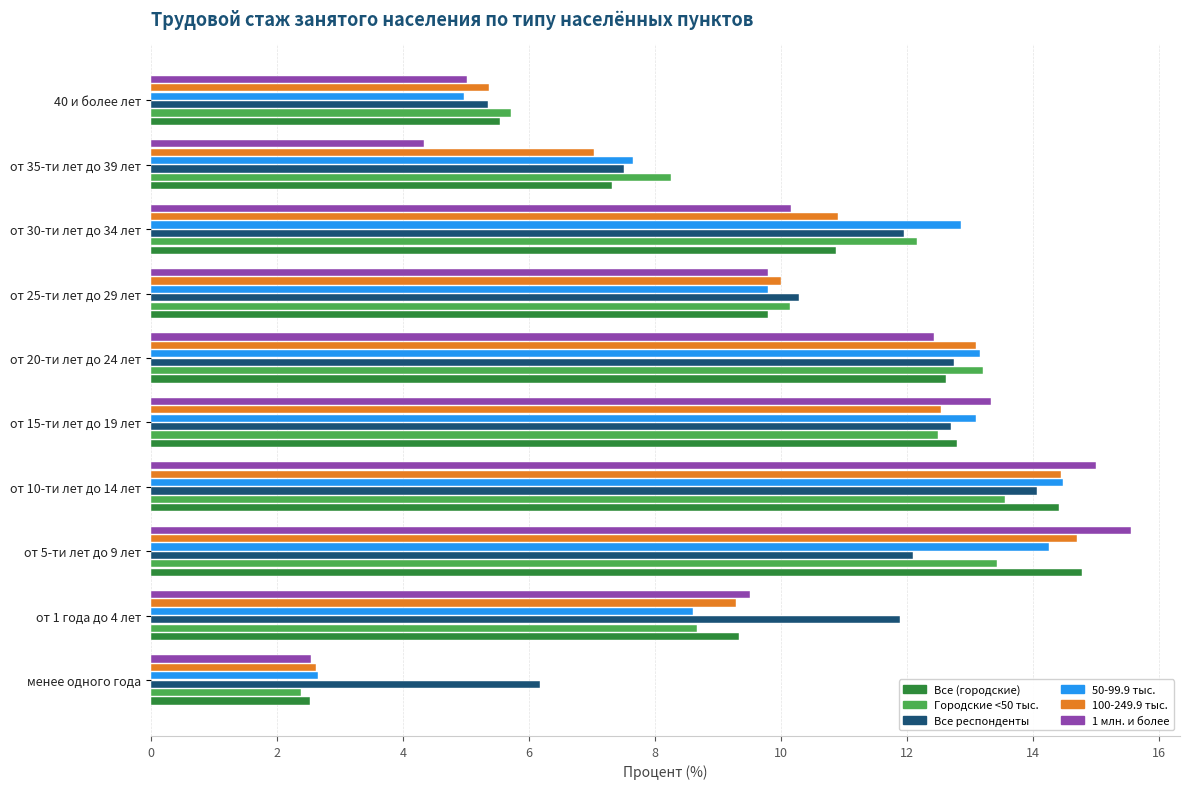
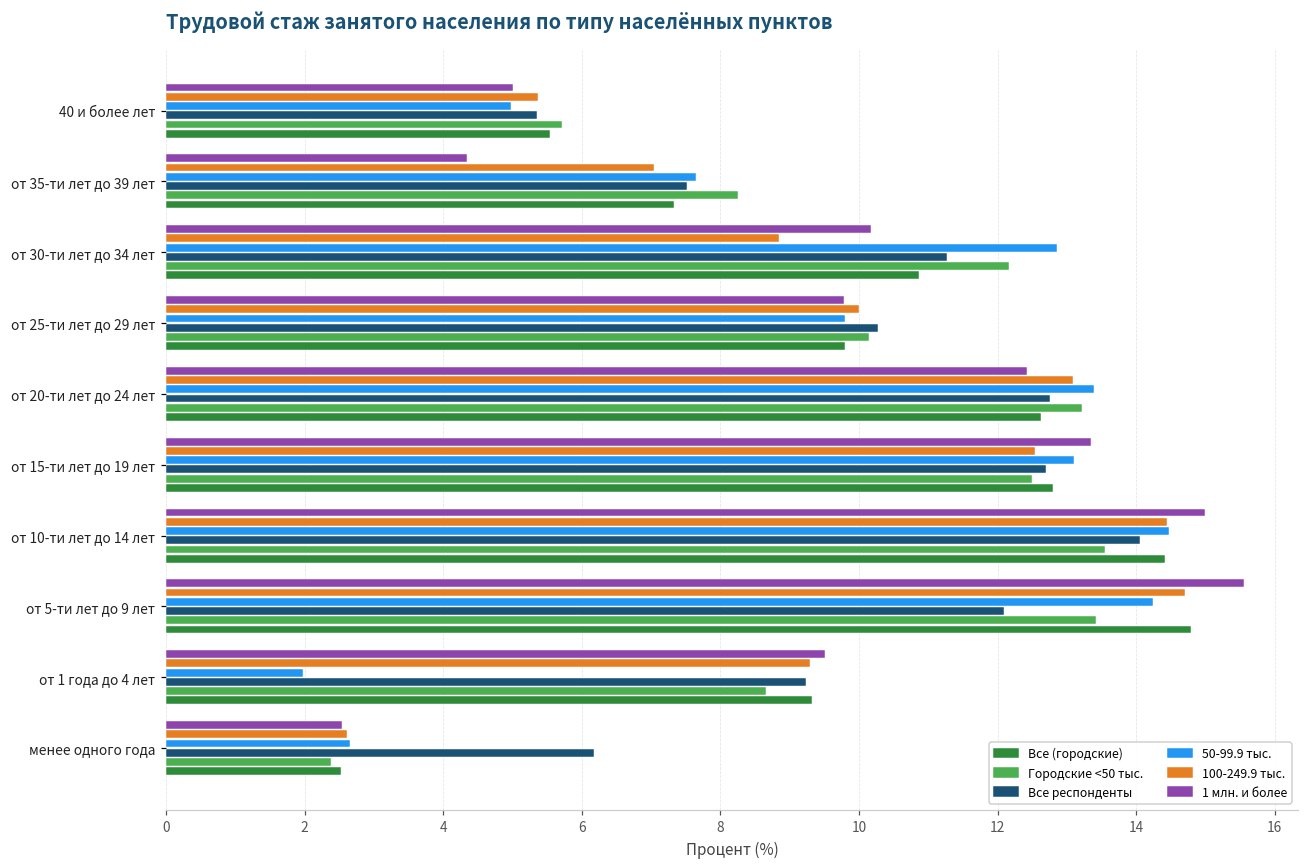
100-249.9 тыс., от 30-ти лет до 34 лет: 10.9 -> 8.8
Все респонденты, от 30-ти лет до 34 лет: 12.0 -> 11.3
50-99.9 тыс., от 20-ти лет до 24 лет: 13.2 -> 13.4
50-99.9 тыс., от 1 года до 4 лет: 8.6 -> 2.0
Все респонденты, от 1 года до 4 лет: 11.9 -> 9.2
